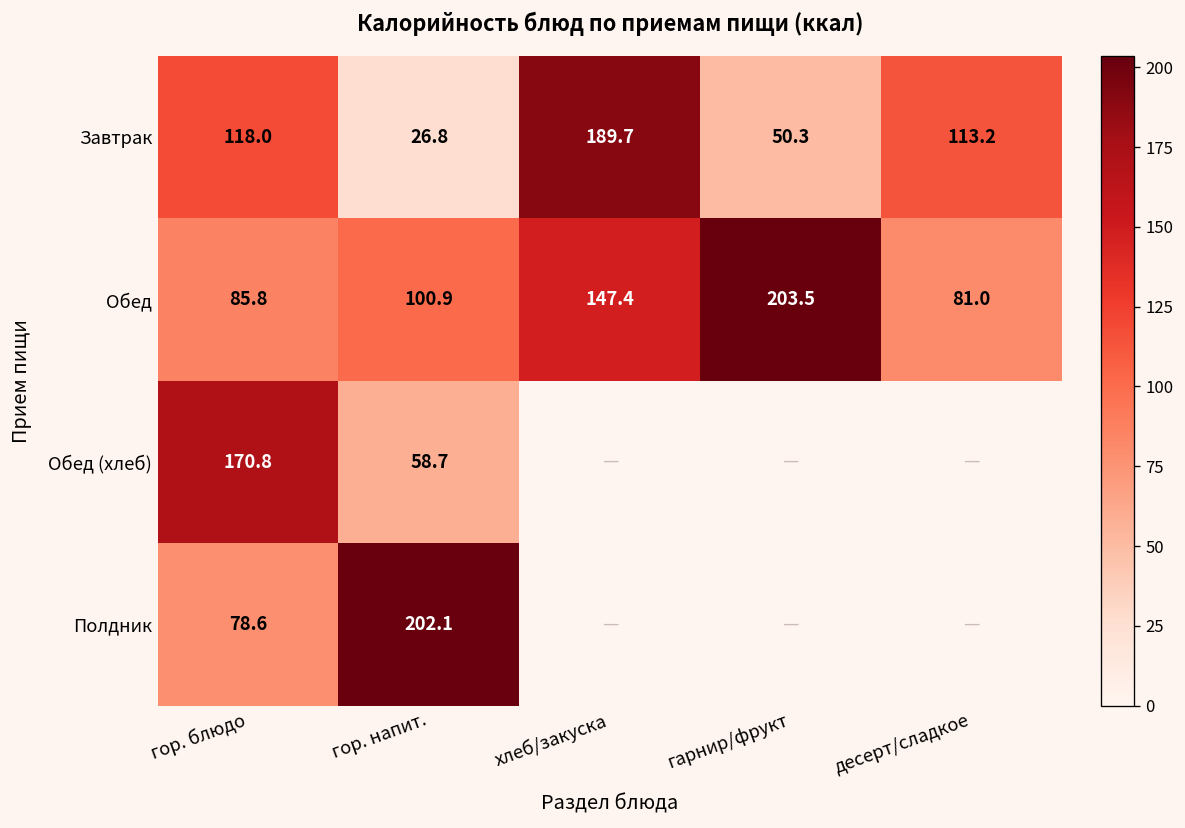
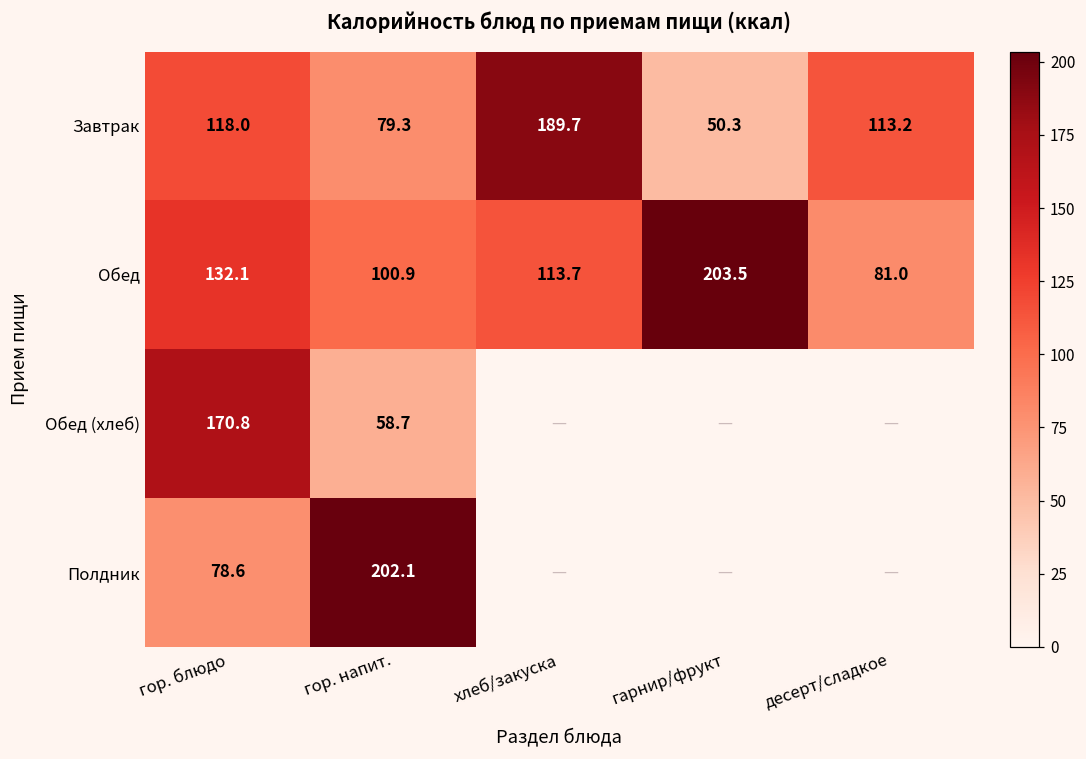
Завтрак, гор. напит.: 26.8 -> 79.3
Обед, гор. блюдо: 85.8 -> 132.1
Обед, хлеб/закуска: 147.4 -> 113.7
